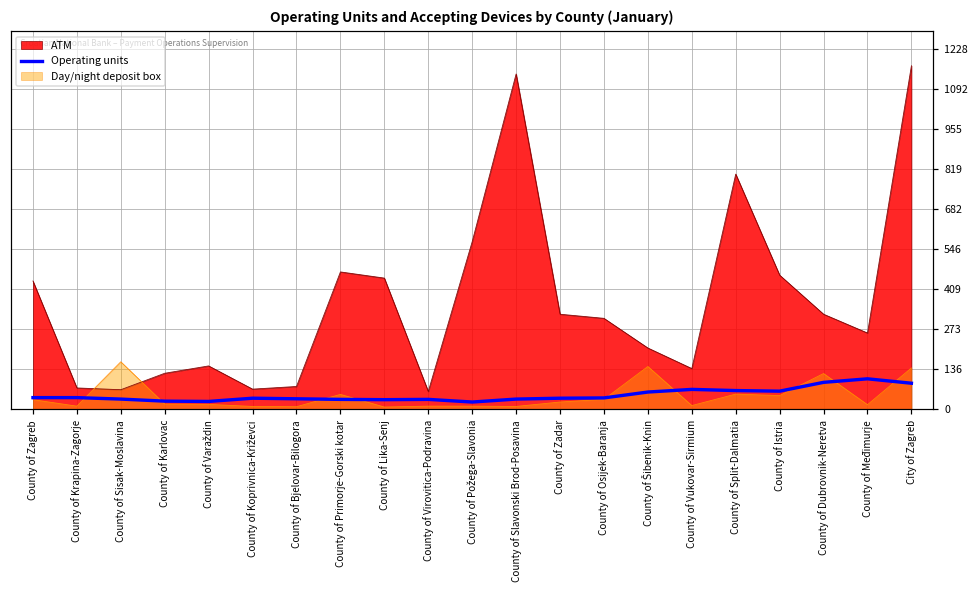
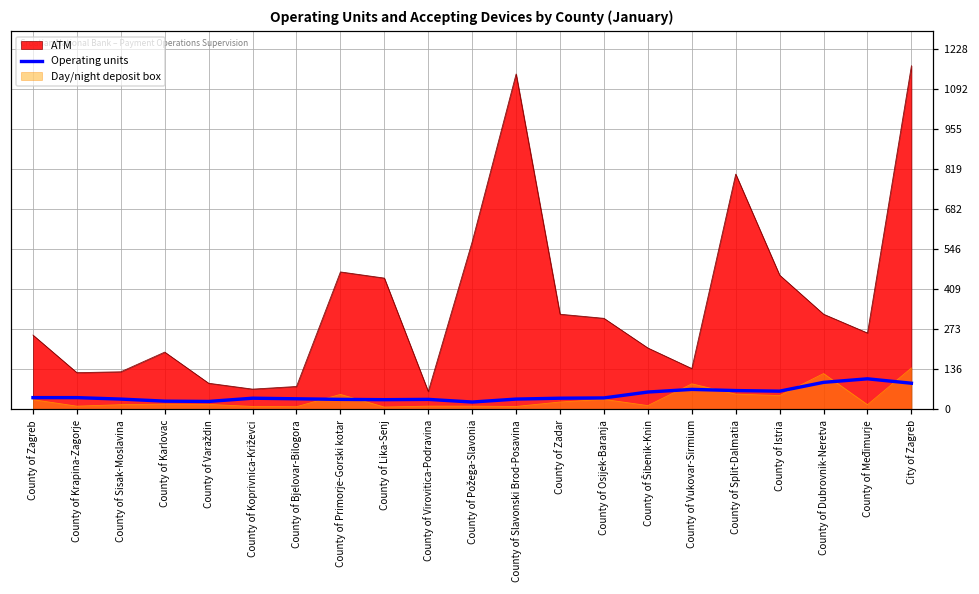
ATM, County of Zagreb: 440 -> 250
ATM, County of Krapina-Zagorje: 70 -> 130
ATM, County of Sisak-Moslavina: 70 -> 130
Day/night deposit box, County of Sisak-Moslavina: 160 -> 20
ATM, County of Karlovac: 120 -> 200
ATM, County of Varaždin: 150 -> 90
Day/night deposit box, County of Šibenik-Knin: 150 -> 10
Day/night deposit box, County of Vukovar-Sirmium: 10 -> 90
